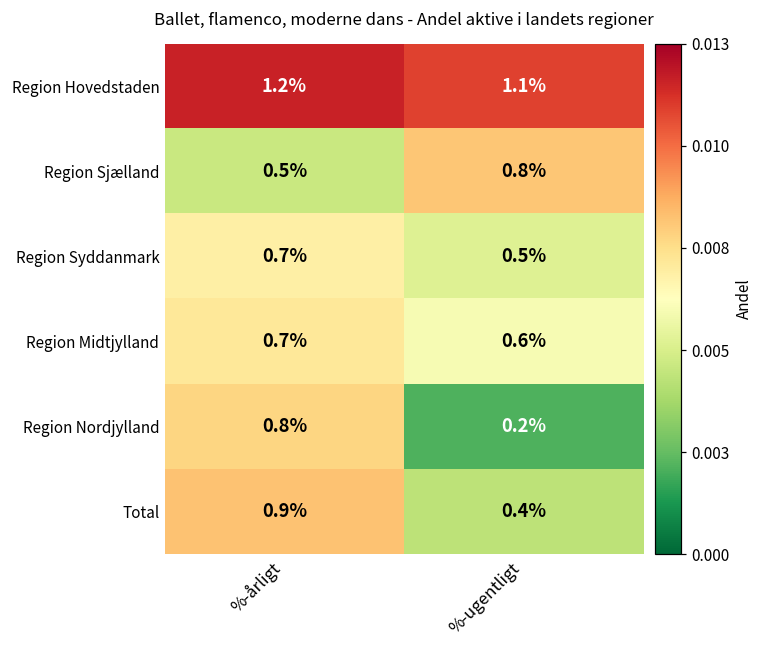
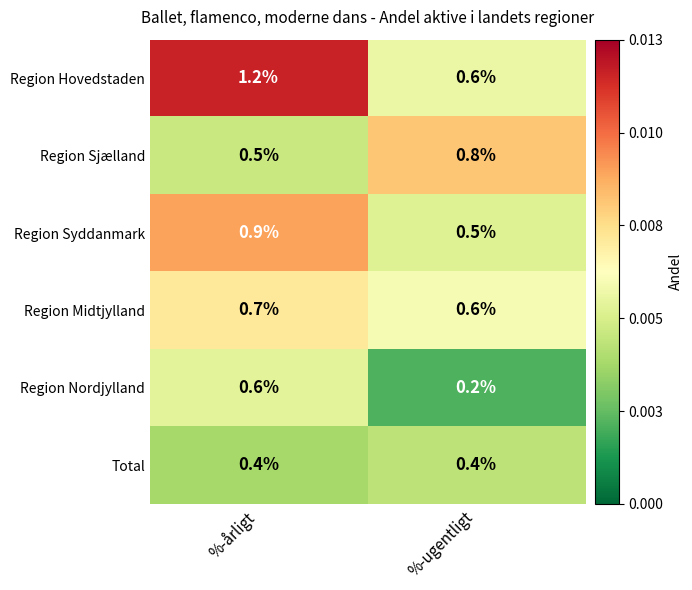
Region Hovedstaden, %-ugentligt: 1.1% -> 0.6%
Region Syddanmark, %-årligt: 0.7% -> 0.9%
Region Nordjylland, %-årligt: 0.8% -> 0.6%
Total, %-årligt: 0.9% -> 0.4%
